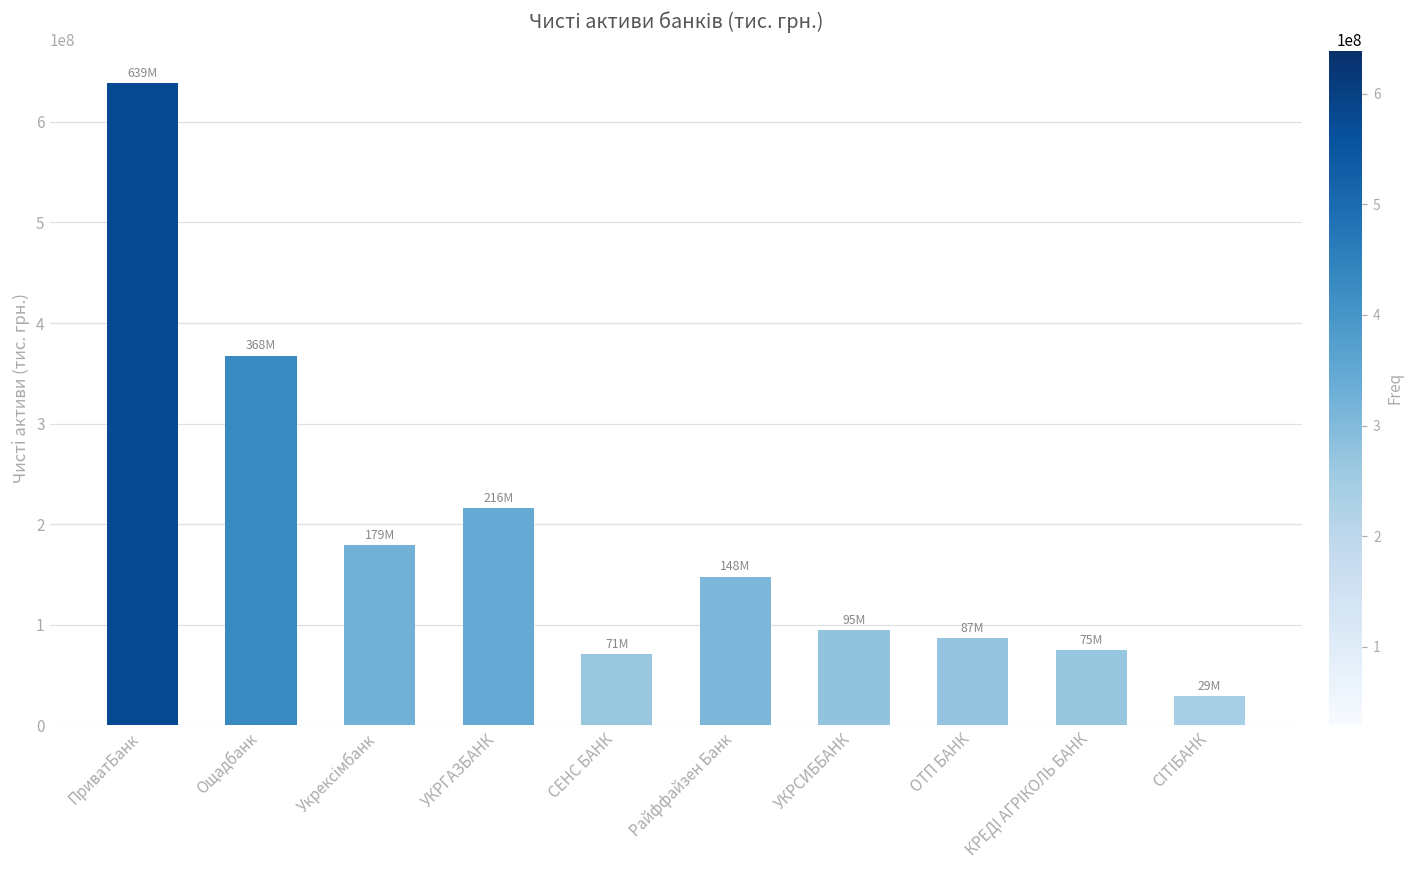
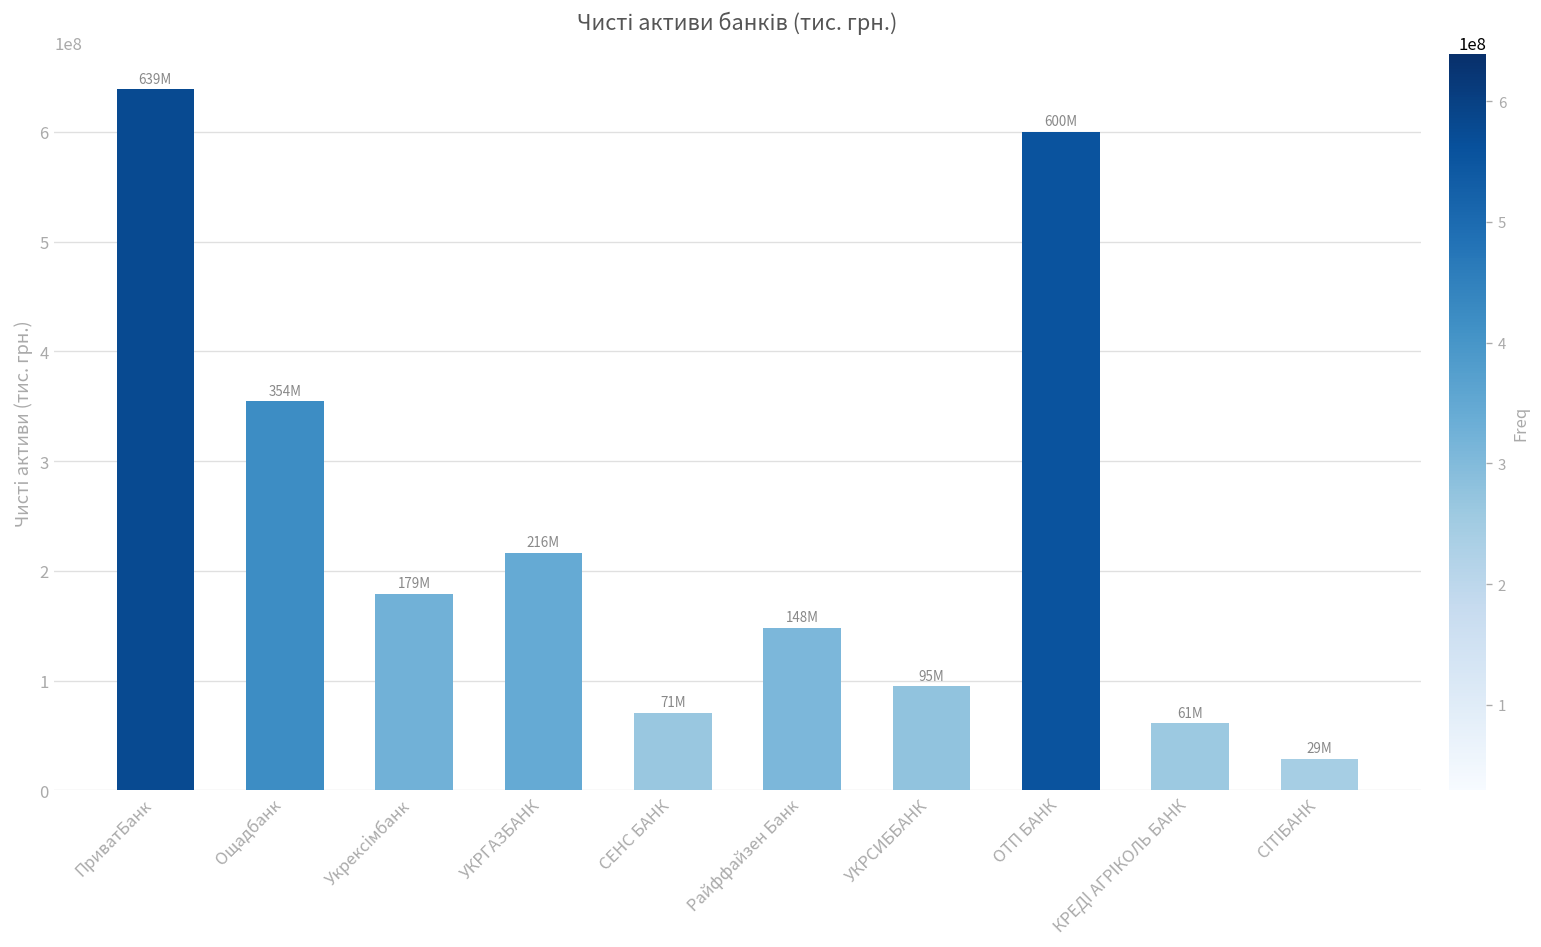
Ощадбанк: 368M -> 354M
ОТП БАНК: 87M -> 600M
КРЕДІ АГРІКОЛЬ БАНК: 75M -> 61M
